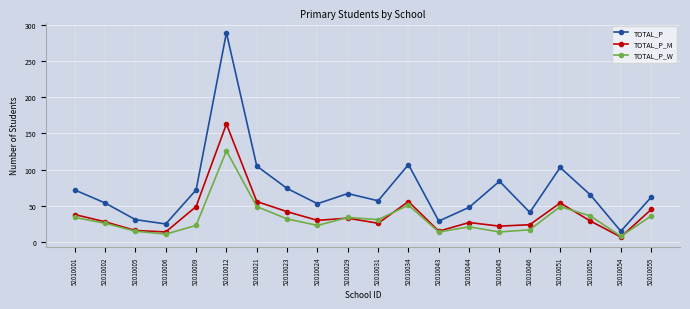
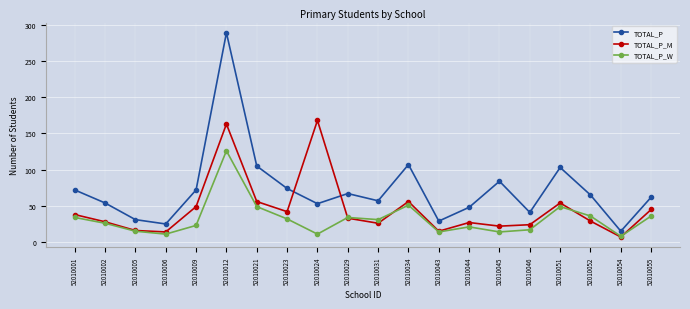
TOTAL_P_M, 52010024: 30 -> 170
TOTAL_P_W, 52010024: 20 -> 10
